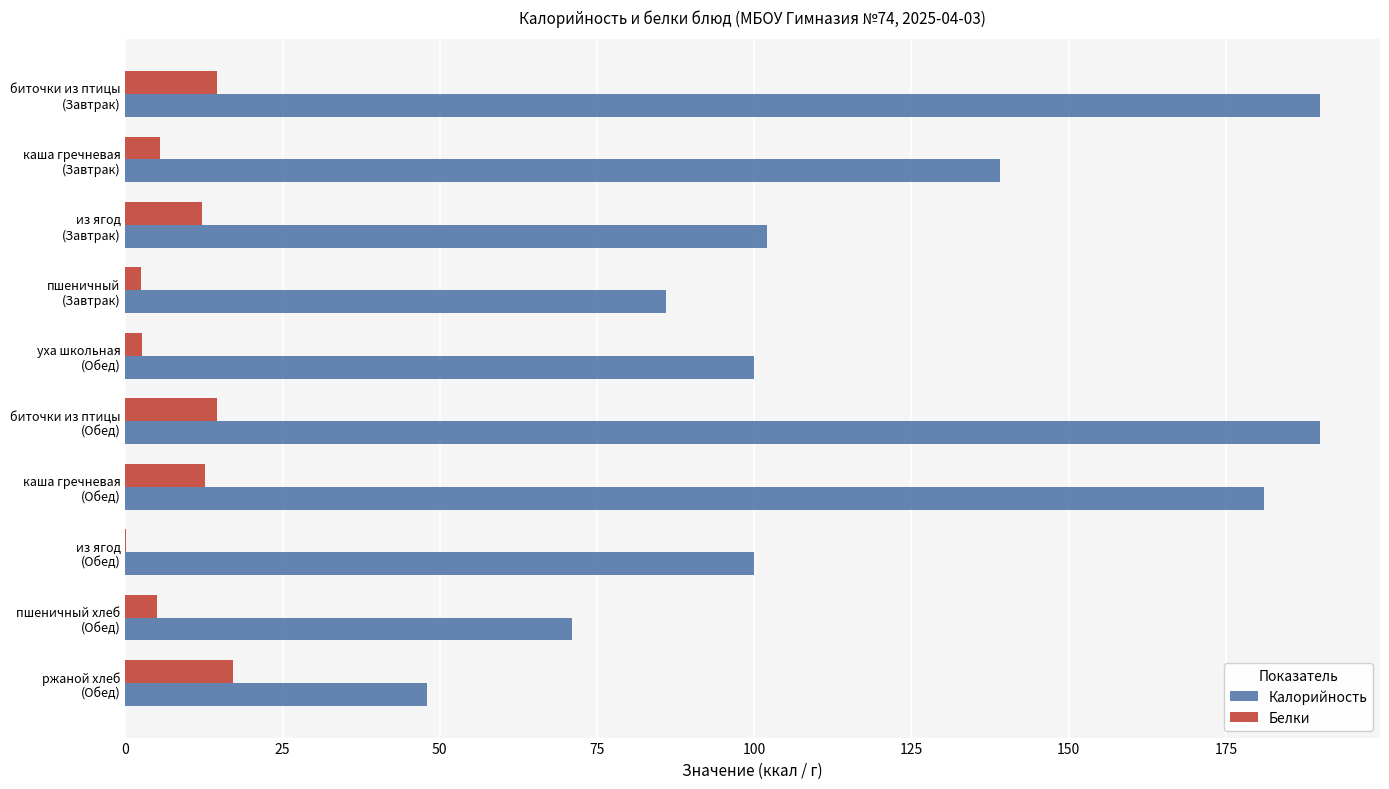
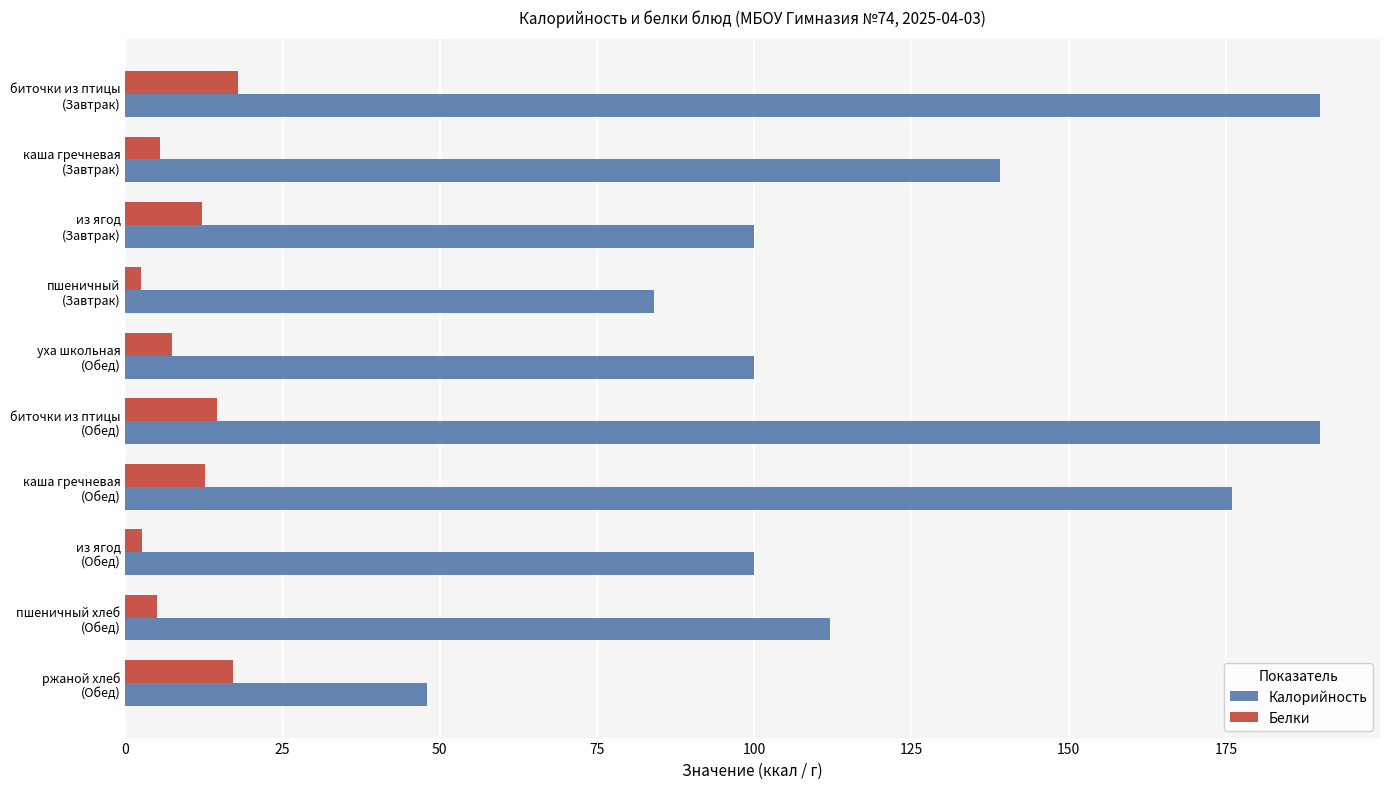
Белки, биточки из птицы (Завтрак): 15 -> 18
Калорийность, из ягод (Завтрак): 102 -> 100
Калорийность, пшеничный (Завтрак): 86 -> 84
Белки, уха школьная (Обед): 3 -> 7
Калорийность, каша гречневая (Обед): 181 -> 176
Белки, из ягод (Обед): 0 -> 3
Калорийность, пшеничный хлеб (Обед): 71 -> 112
